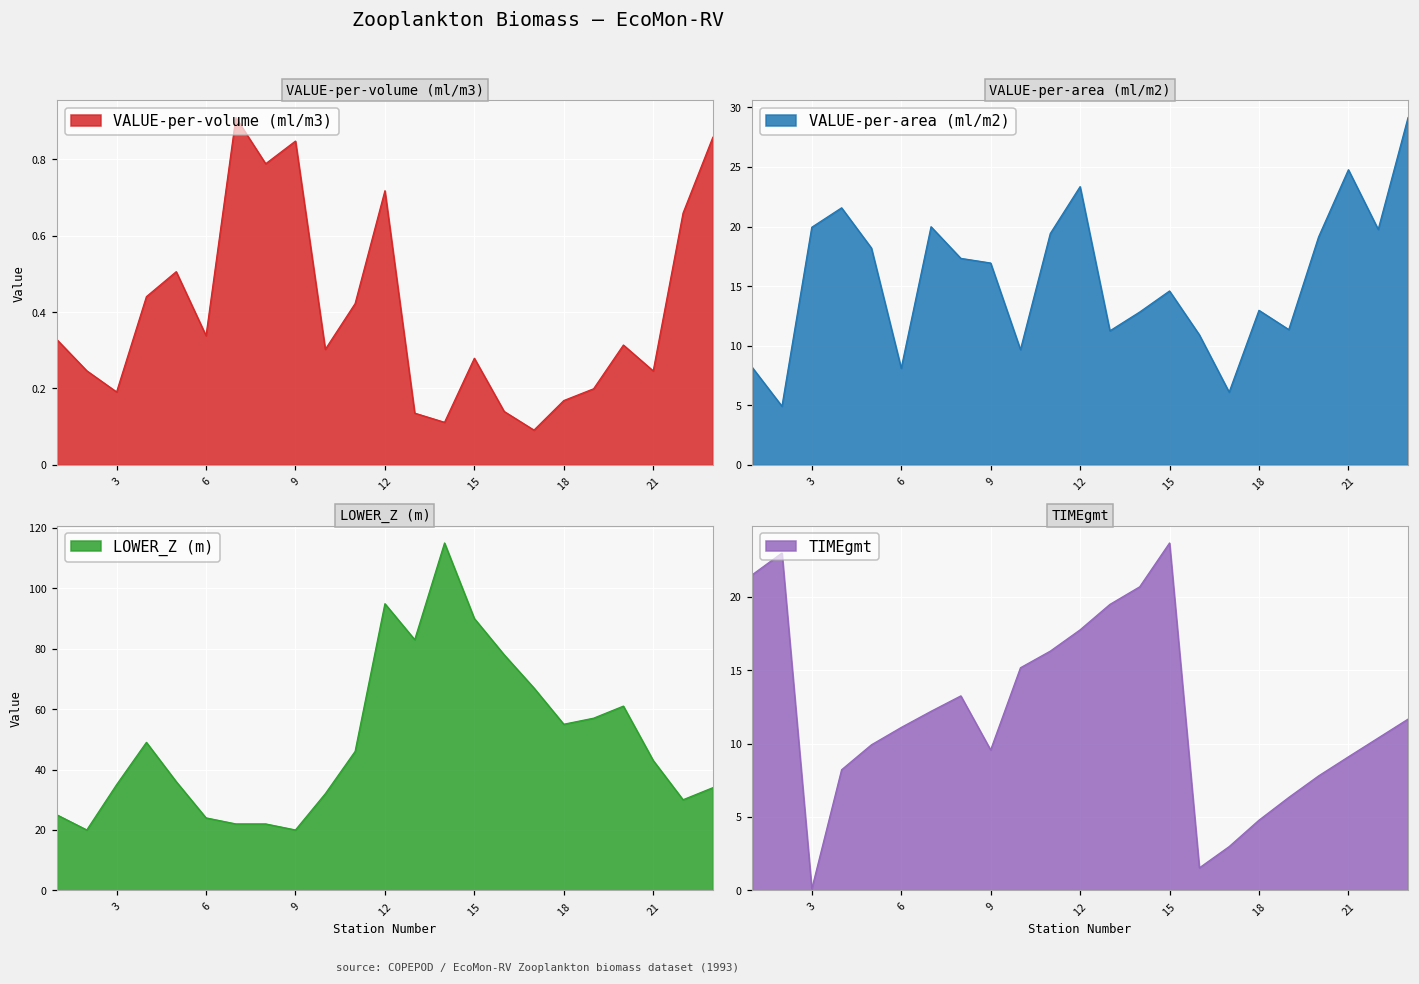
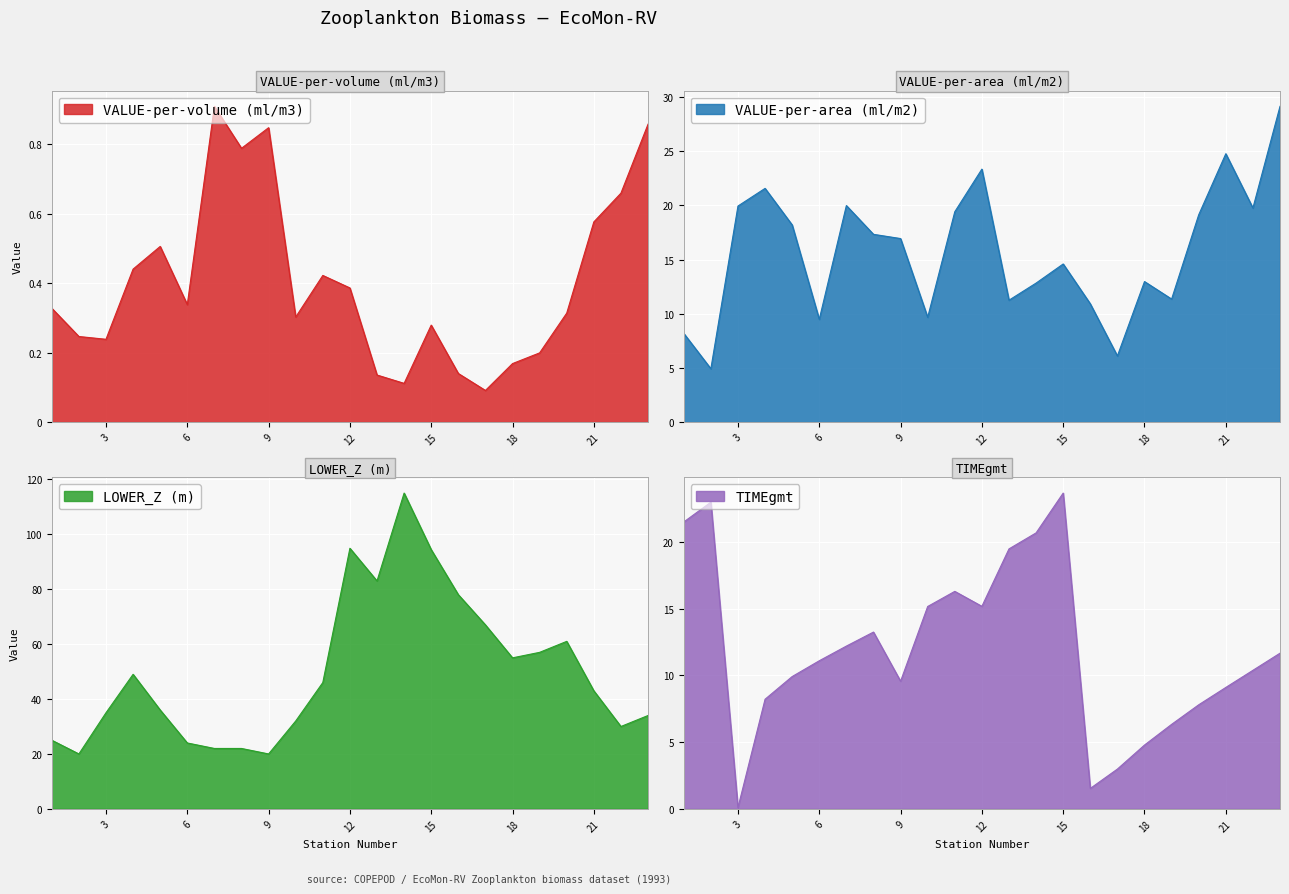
VALUE-per-volume (ml/m3), 3: 0.19 -> 0.24
VALUE-per-volume (ml/m3), 12: 0.72 -> 0.39
VALUE-per-volume (ml/m3), 21: 0.25 -> 0.58
VALUE-per-area (ml/m2), 6: 8.1 -> 9.5
LOWER_Z (m), 15: 90 -> 94
TIMEgmt, 12: 17.8 -> 15.2
